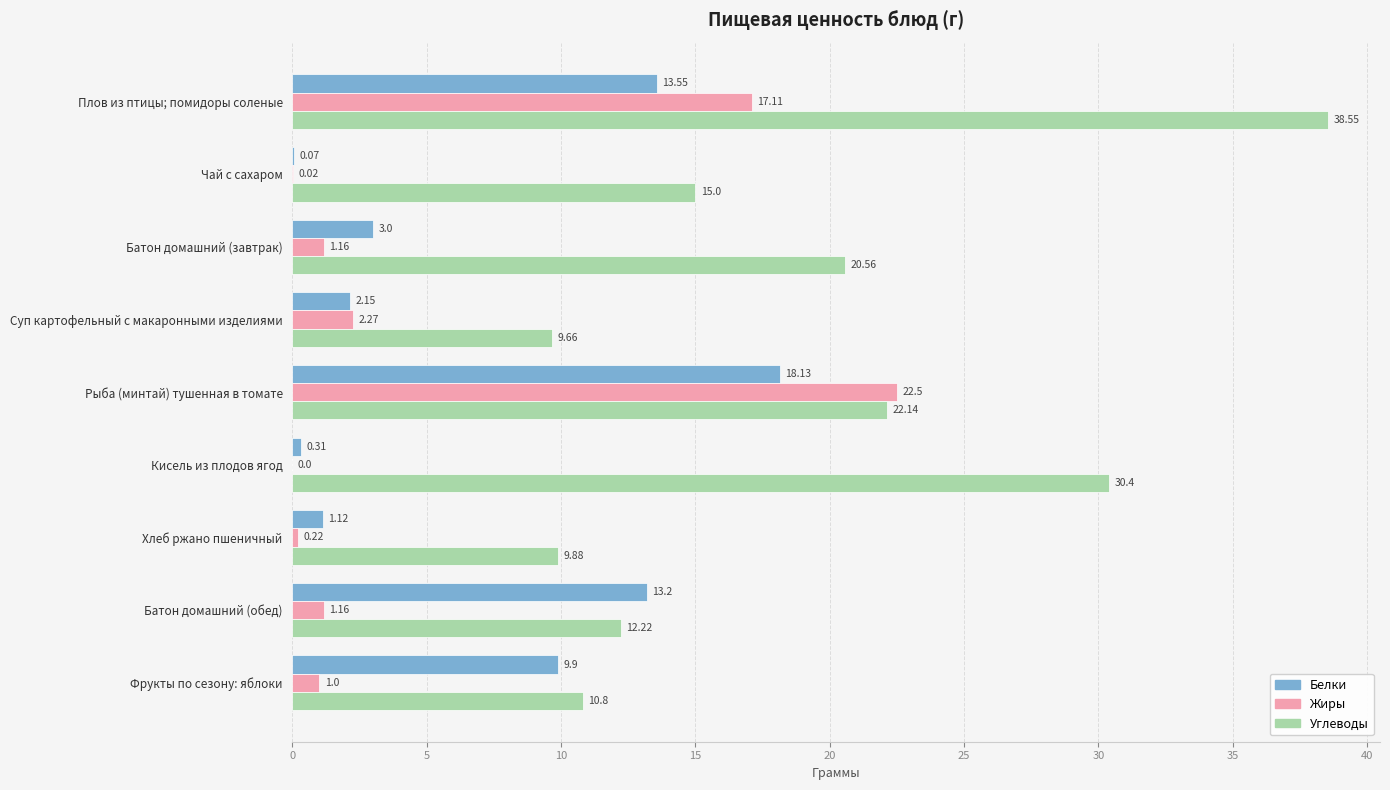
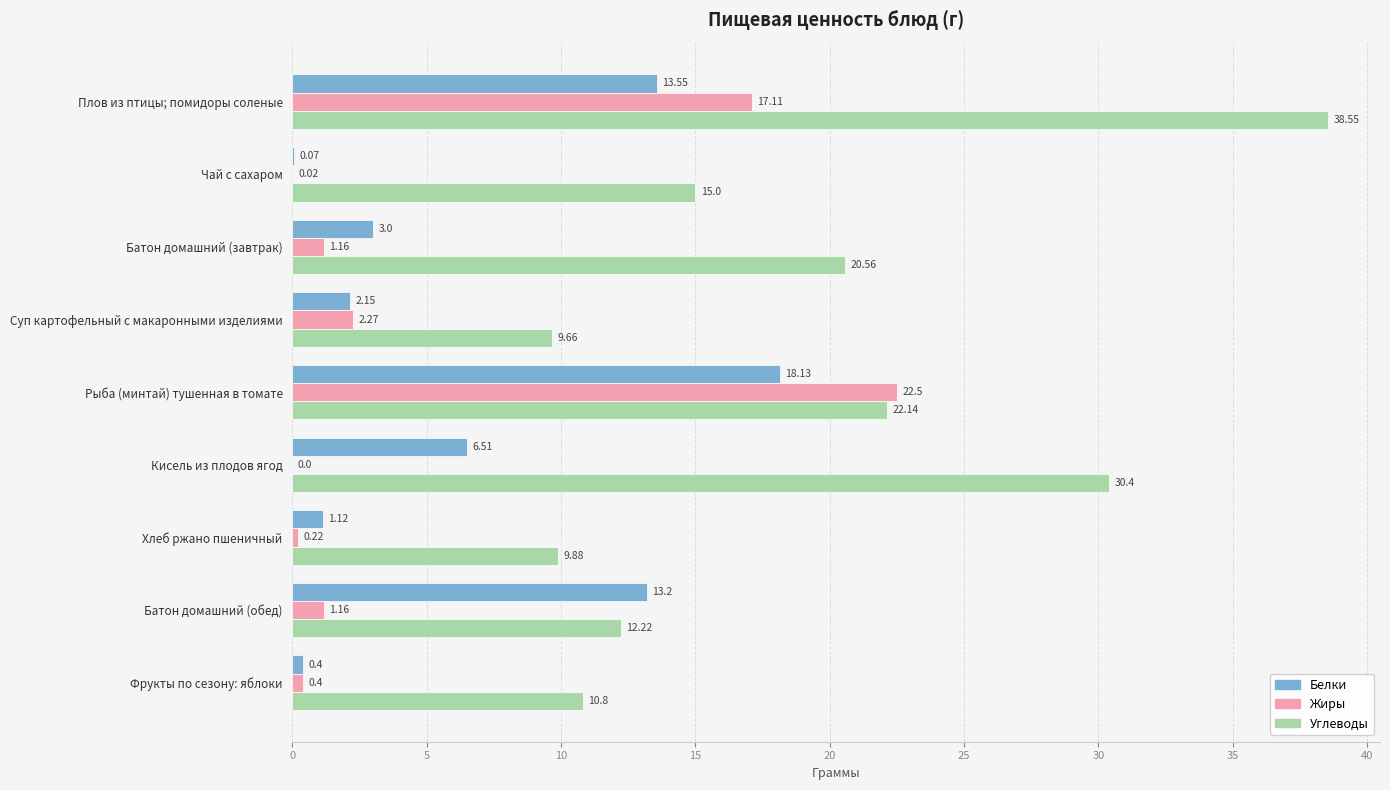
Белки, Кисель из плодов ягод: 0.31 -> 6.51
Белки, Фрукты по сезону: яблоки: 9.9 -> 0.4
Жиры, Фрукты по сезону: яблоки: 1.0 -> 0.4
